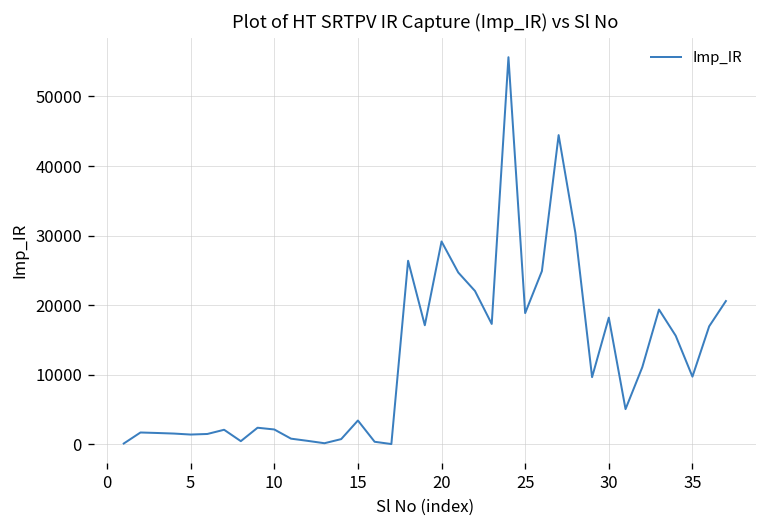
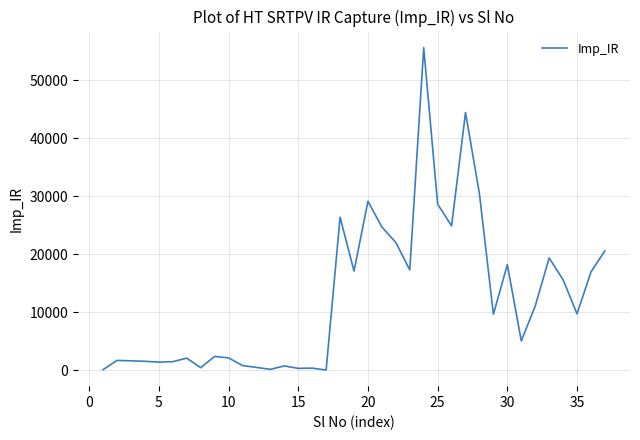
15: 3000 -> 0
25: 19000 -> 29000
